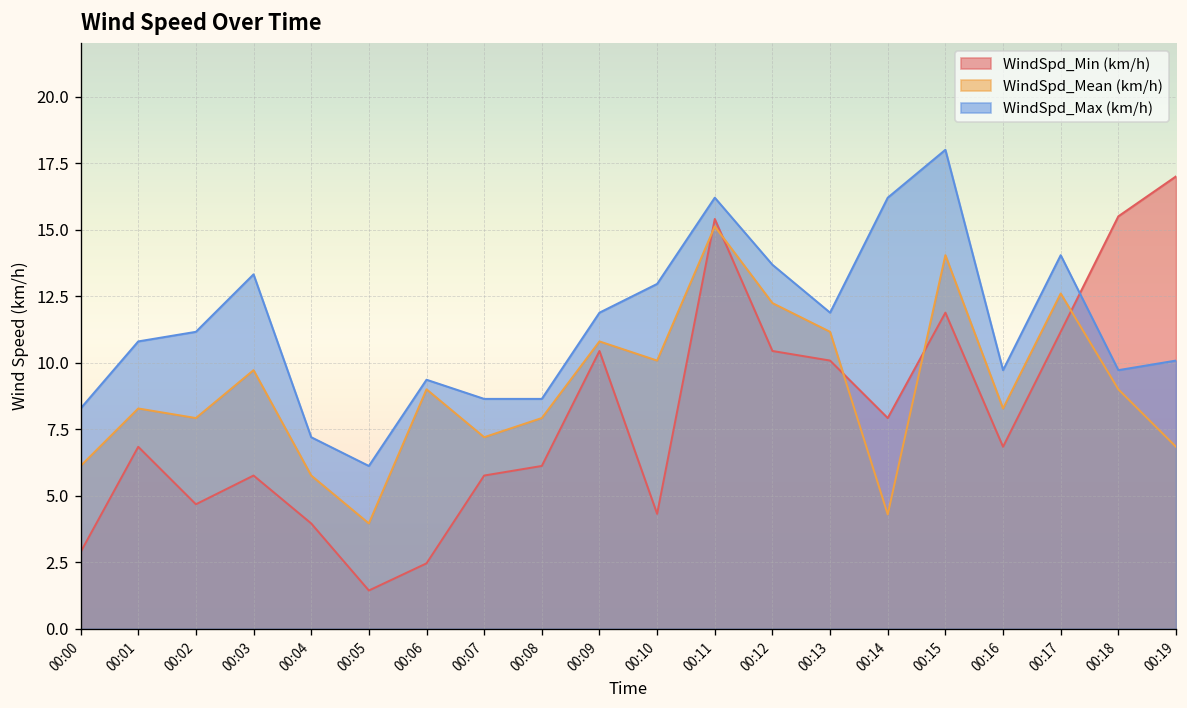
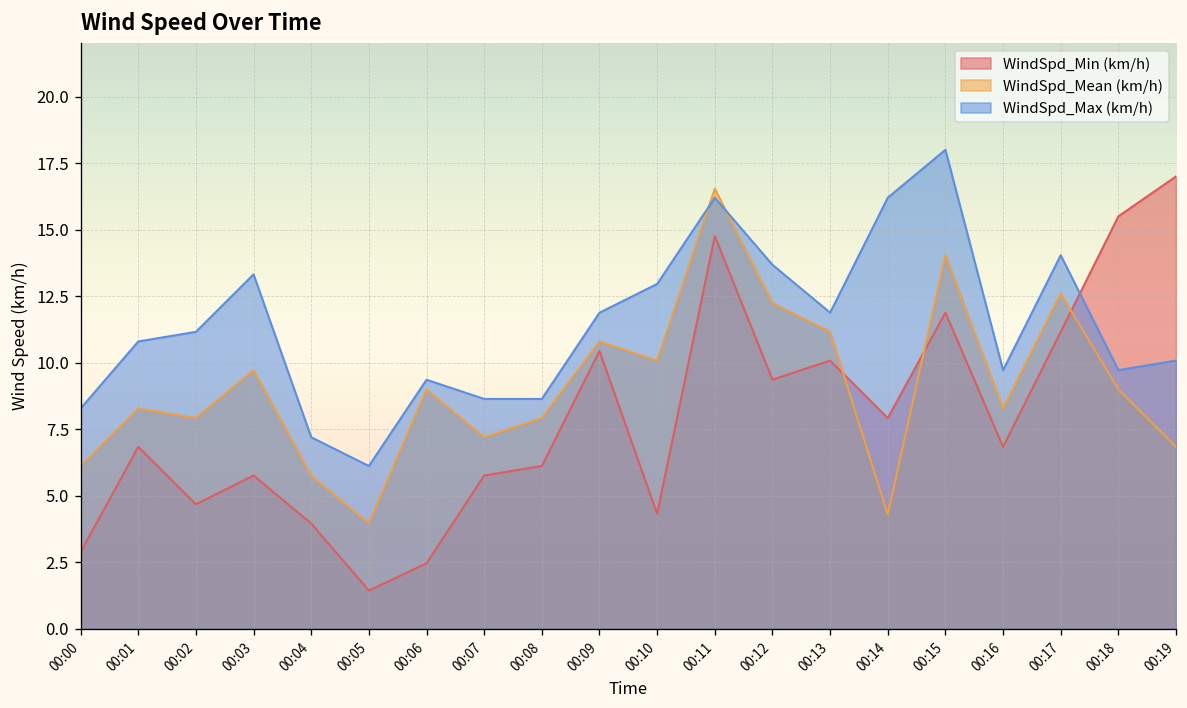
WindSpd_Min (km/h), 00:11: 15.4 -> 14.8
WindSpd_Mean (km/h), 00:11: 15.1 -> 16.5
WindSpd_Min (km/h), 00:12: 10.4 -> 9.4
